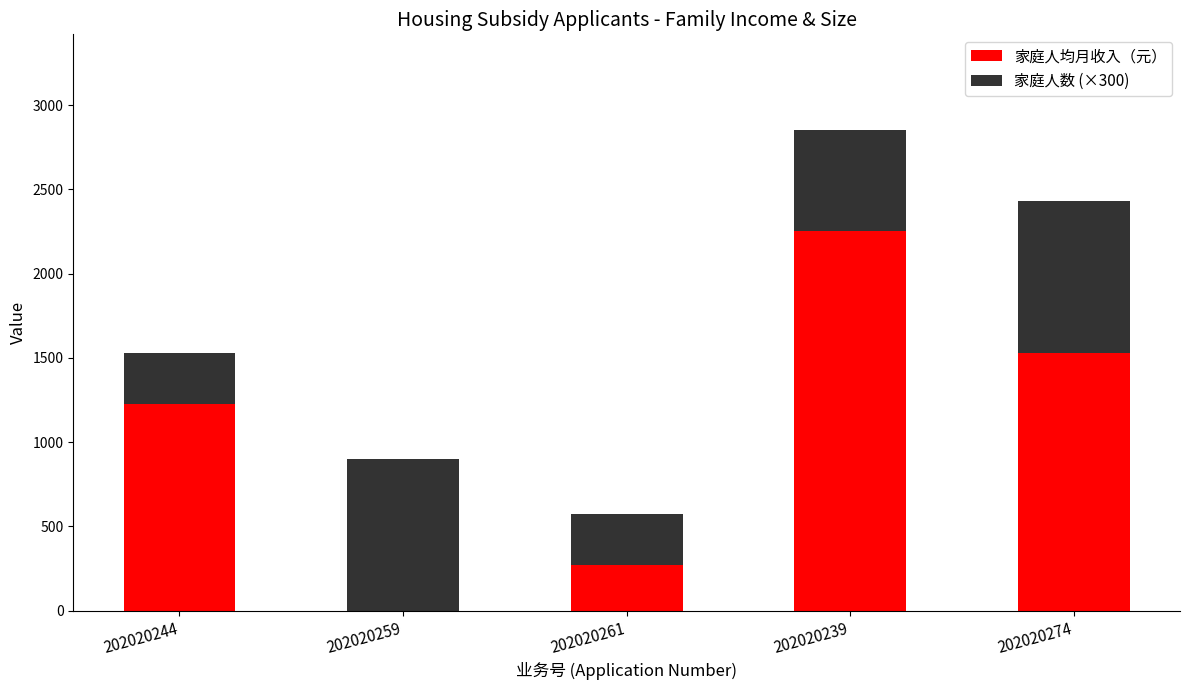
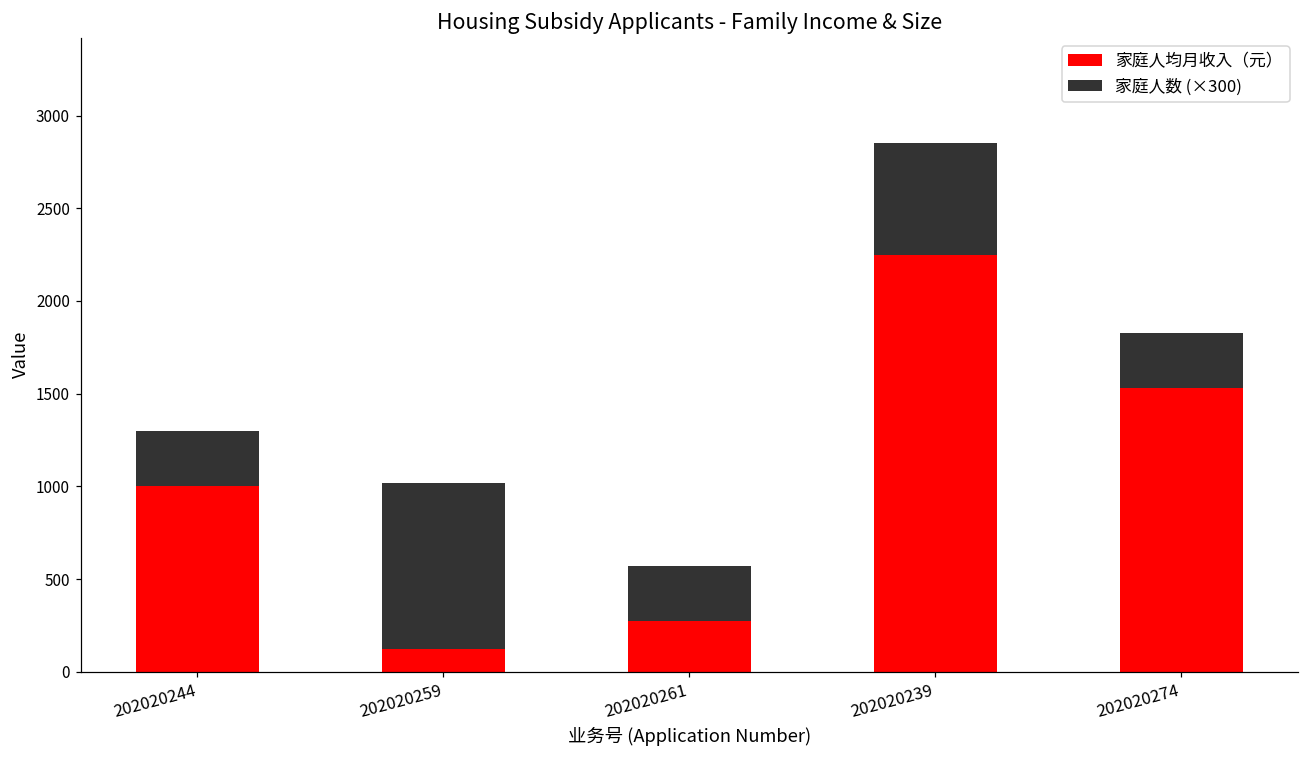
家庭人均月收入（元）, 202020244: 1230 -> 1000
家庭人均月收入（元）, 202020259: 0 -> 120
家庭人数 (×300), 202020274: 900 -> 300
